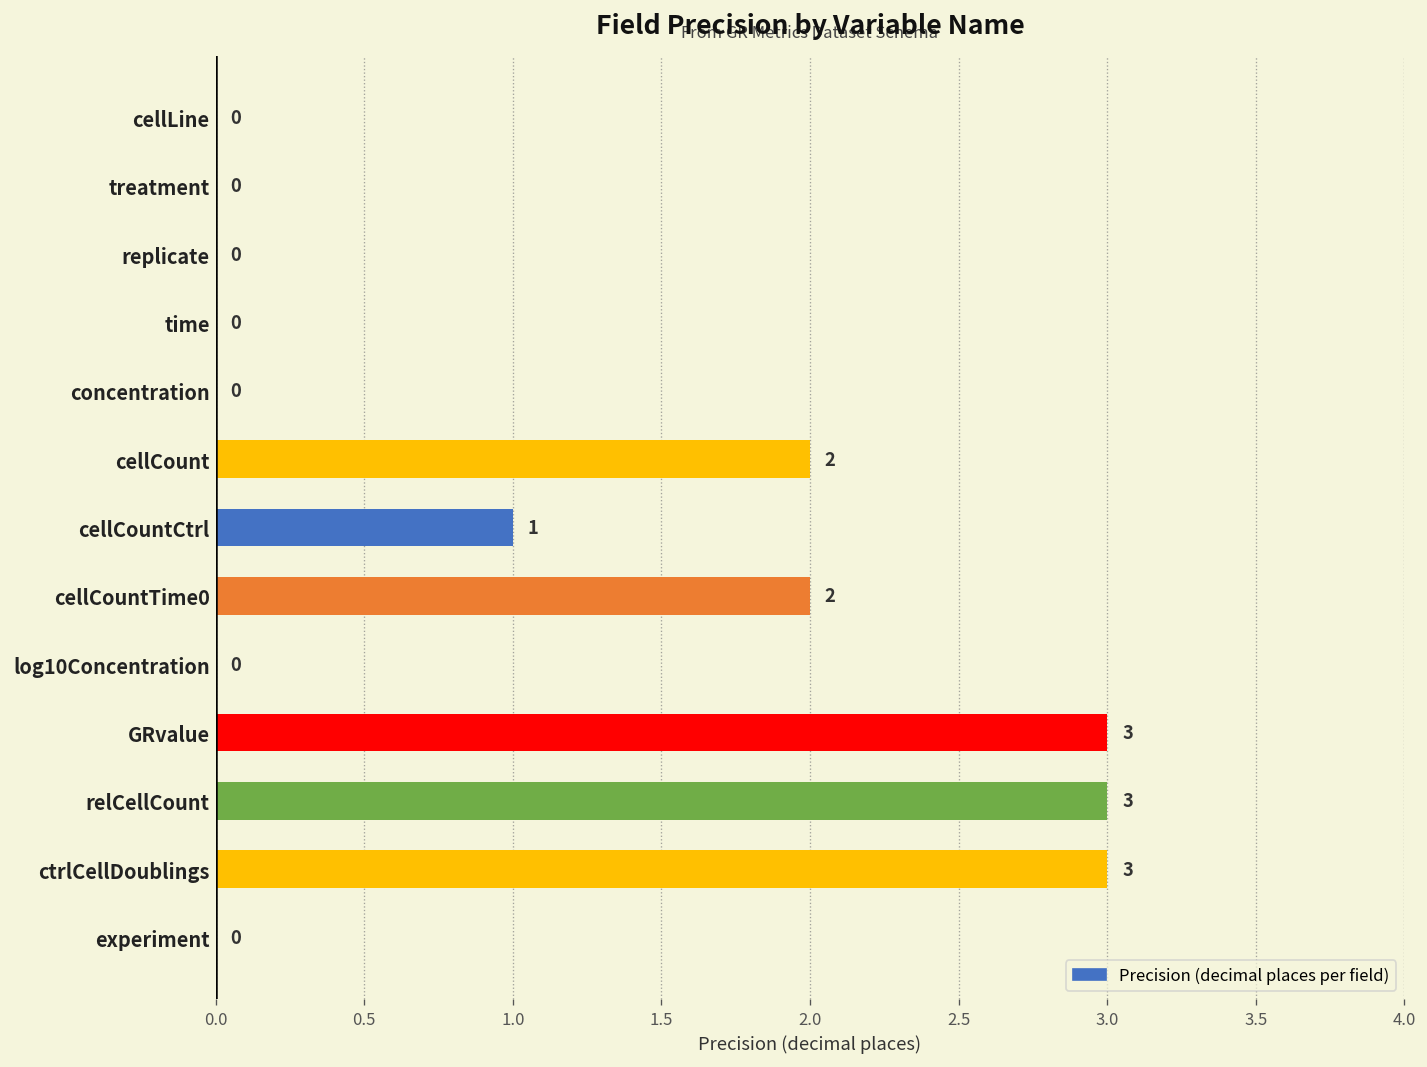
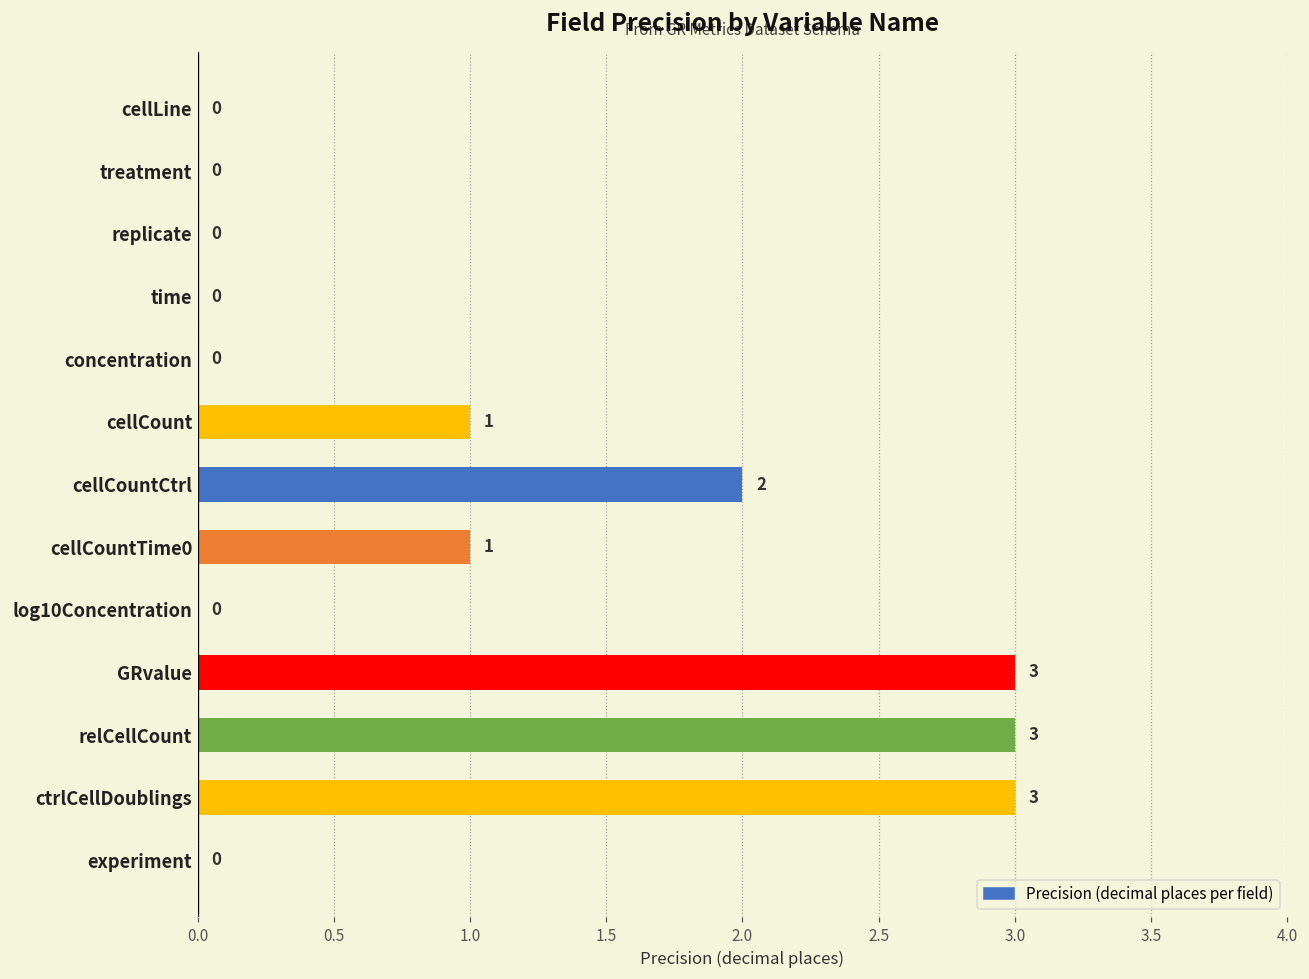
cellCount: 2 -> 1
cellCountCtrl: 1 -> 2
cellCountTime0: 2 -> 1
